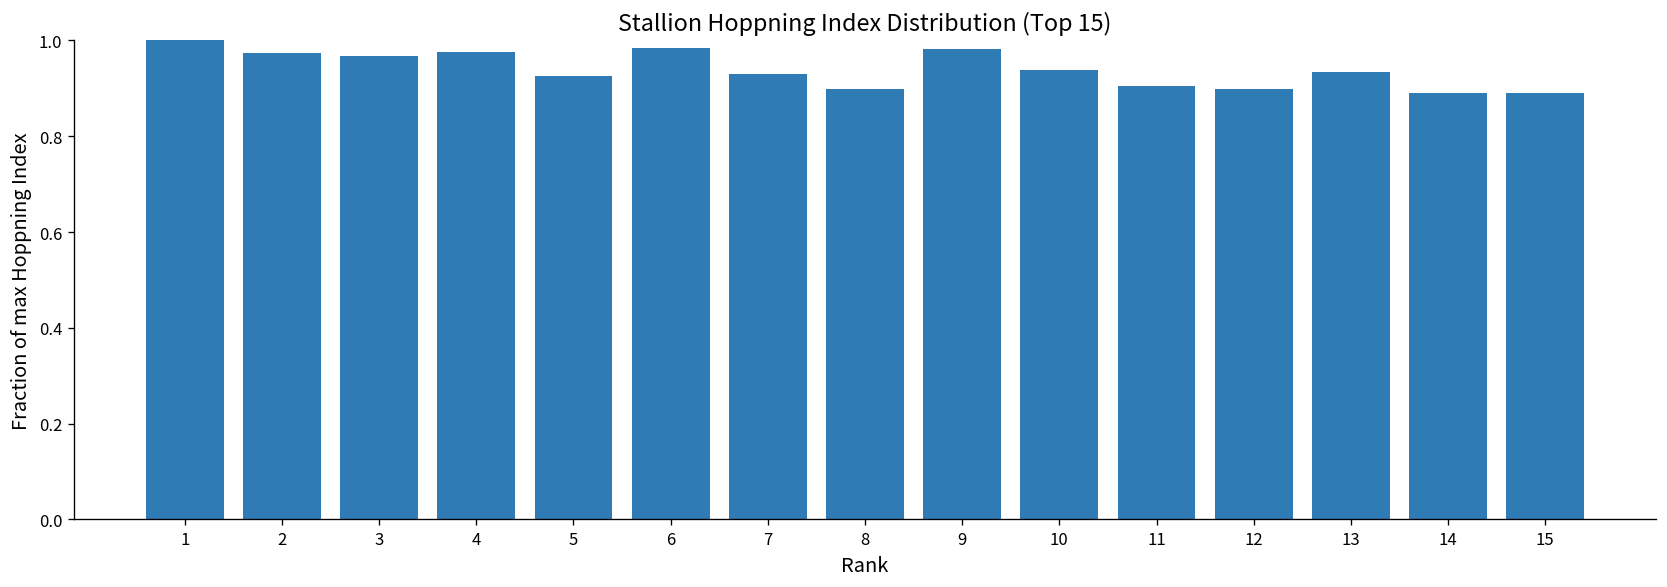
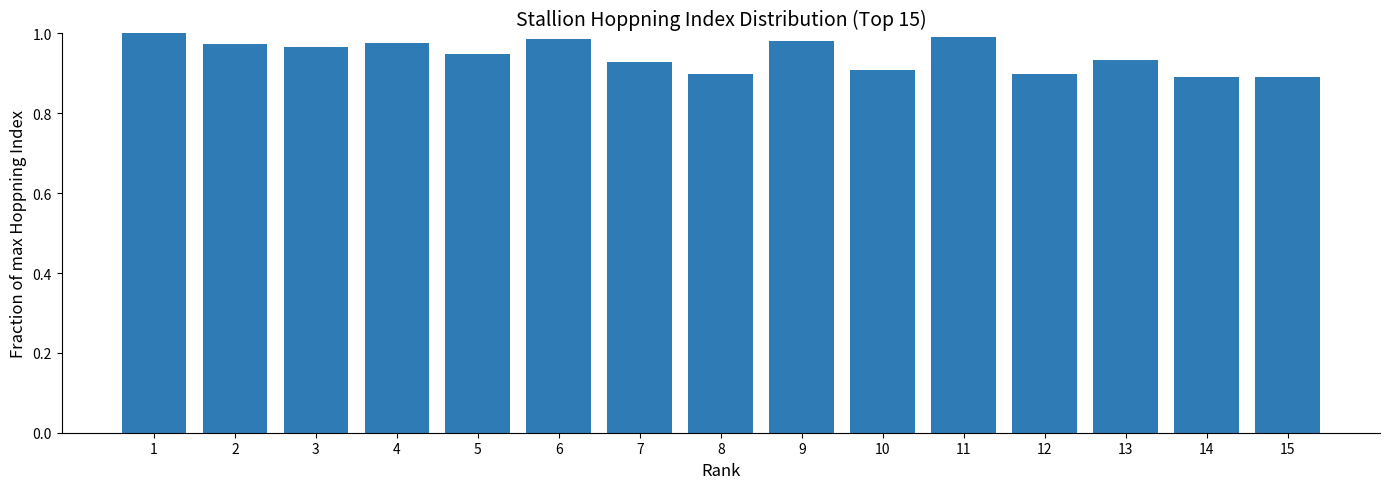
5: 0.93 -> 0.95
10: 0.94 -> 0.91
11: 0.90 -> 0.99
